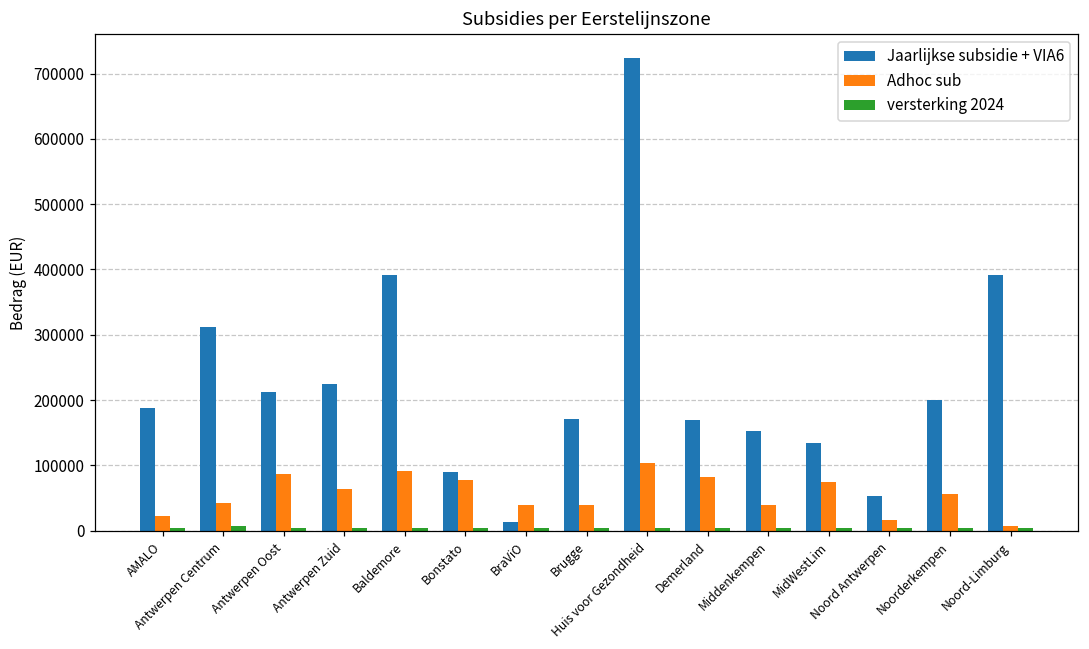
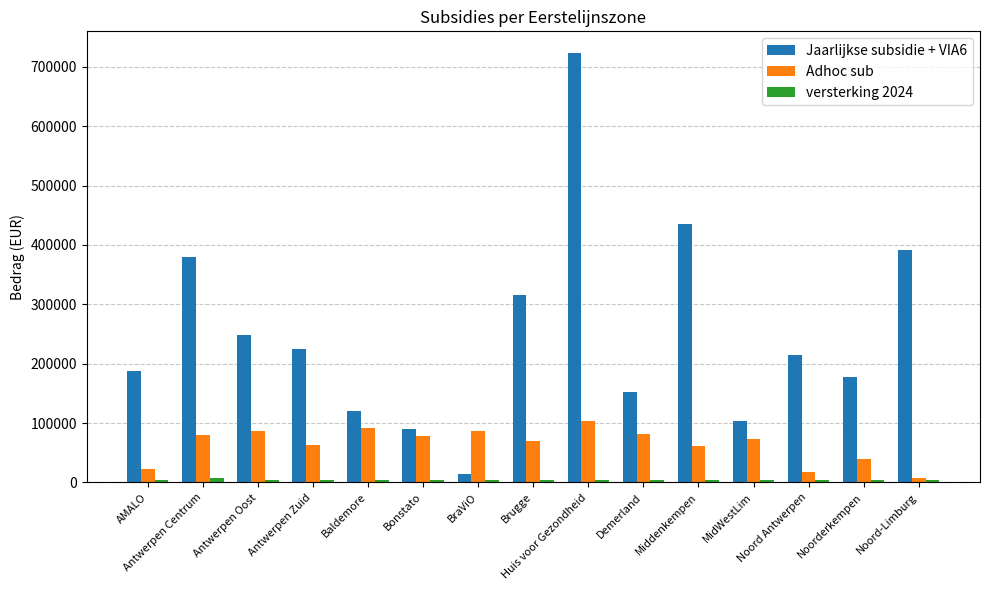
Jaarlijkse subsidie + VIA6, Antwerpen Centrum: 310000 -> 380000
Adhoc sub, Antwerpen Centrum: 40000 -> 80000
Jaarlijkse subsidie + VIA6, Antwerpen Oost: 210000 -> 250000
Jaarlijkse subsidie + VIA6, Baldemore: 390000 -> 120000
Adhoc sub, BraViO: 40000 -> 90000
Jaarlijkse subsidie + VIA6, Brugge: 170000 -> 320000
Adhoc sub, Brugge: 40000 -> 70000
Jaarlijkse subsidie + VIA6, Demerland: 170000 -> 150000
Jaarlijkse subsidie + VIA6, Middenkempen: 150000 -> 440000
Adhoc sub, Middenkempen: 40000 -> 60000
Jaarlijkse subsidie + VIA6, MidWestLim: 130000 -> 100000
Jaarlijkse subsidie + VIA6, Noord Antwerpen: 50000 -> 210000
Jaarlijkse subsidie + VIA6, Noorderkempen: 200000 -> 180000
Adhoc sub, Noorderkempen: 60000 -> 40000
